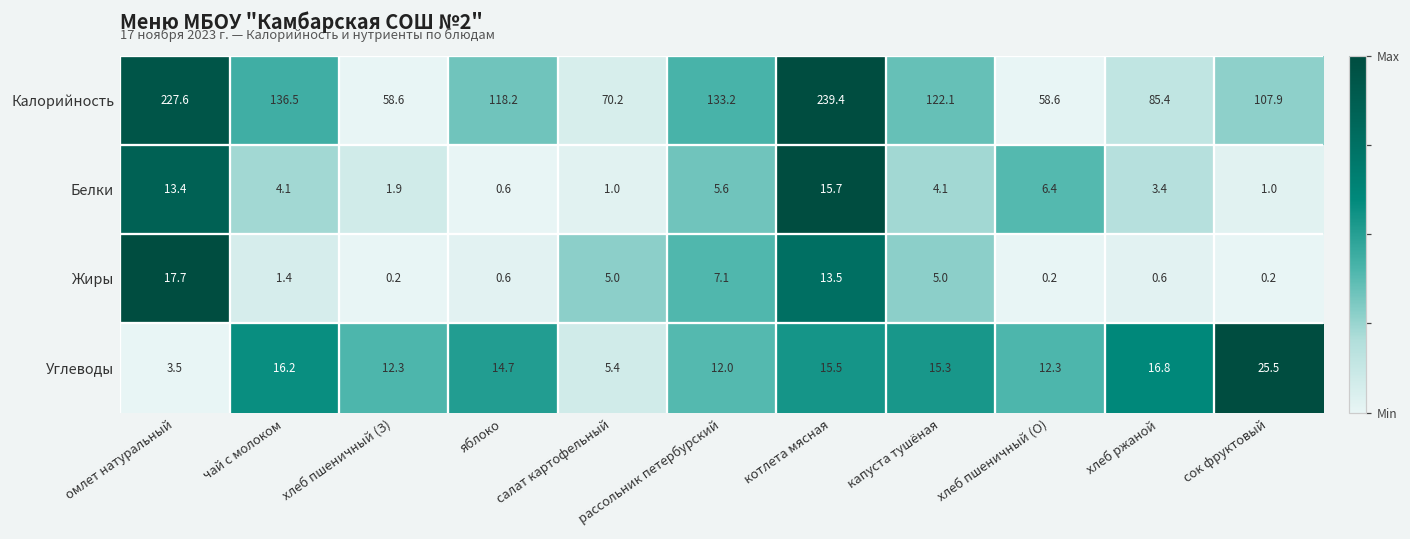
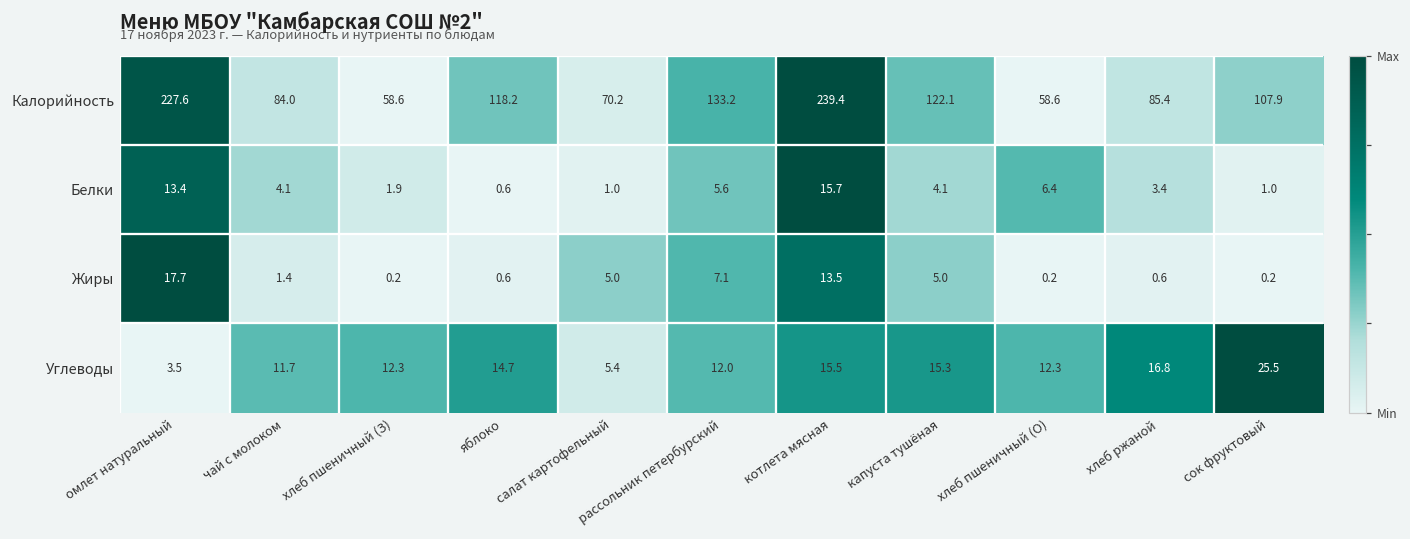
Калорийность, чай с молоком: 136.5 -> 84.0
Углеводы, чай с молоком: 16.2 -> 11.7
